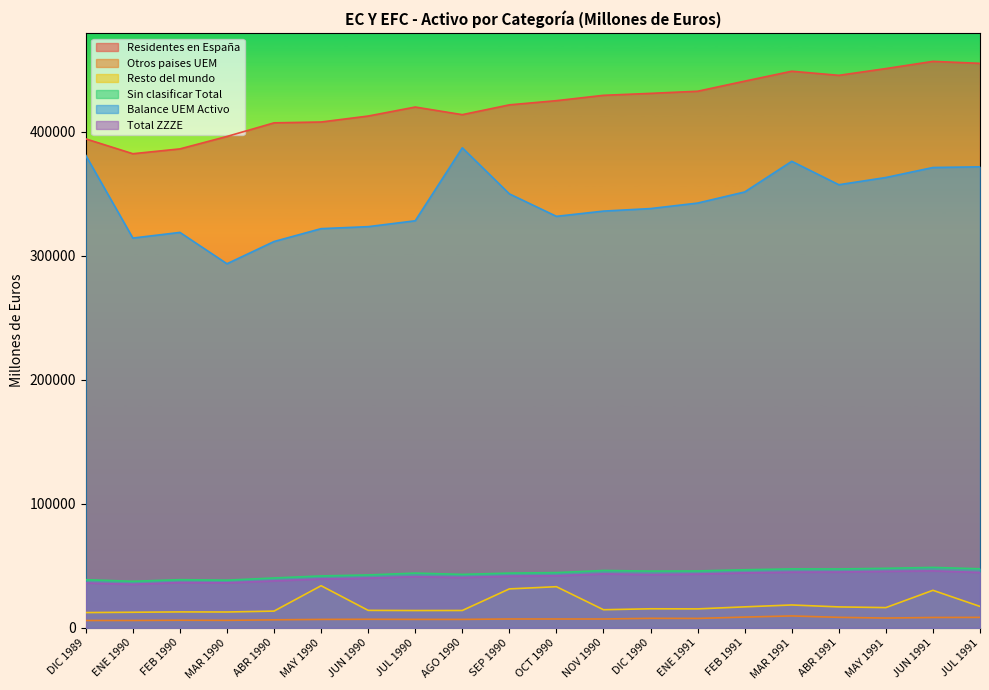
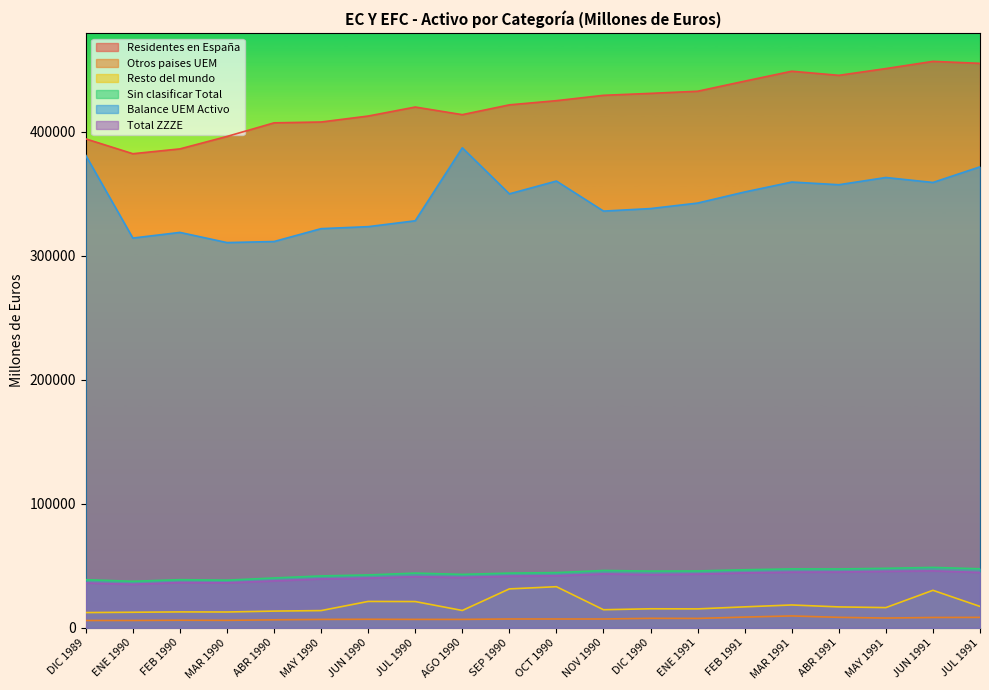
Balance UEM Activo, MAR 1990: 294000 -> 311000
Resto del mundo, MAY 1990: 34000 -> 14000
Resto del mundo, JUN 1990: 14000 -> 21000
Resto del mundo, JUL 1990: 14000 -> 21000
Balance UEM Activo, OCT 1990: 332000 -> 360000
Balance UEM Activo, MAR 1991: 376000 -> 360000
Balance UEM Activo, JUN 1991: 371000 -> 359000
